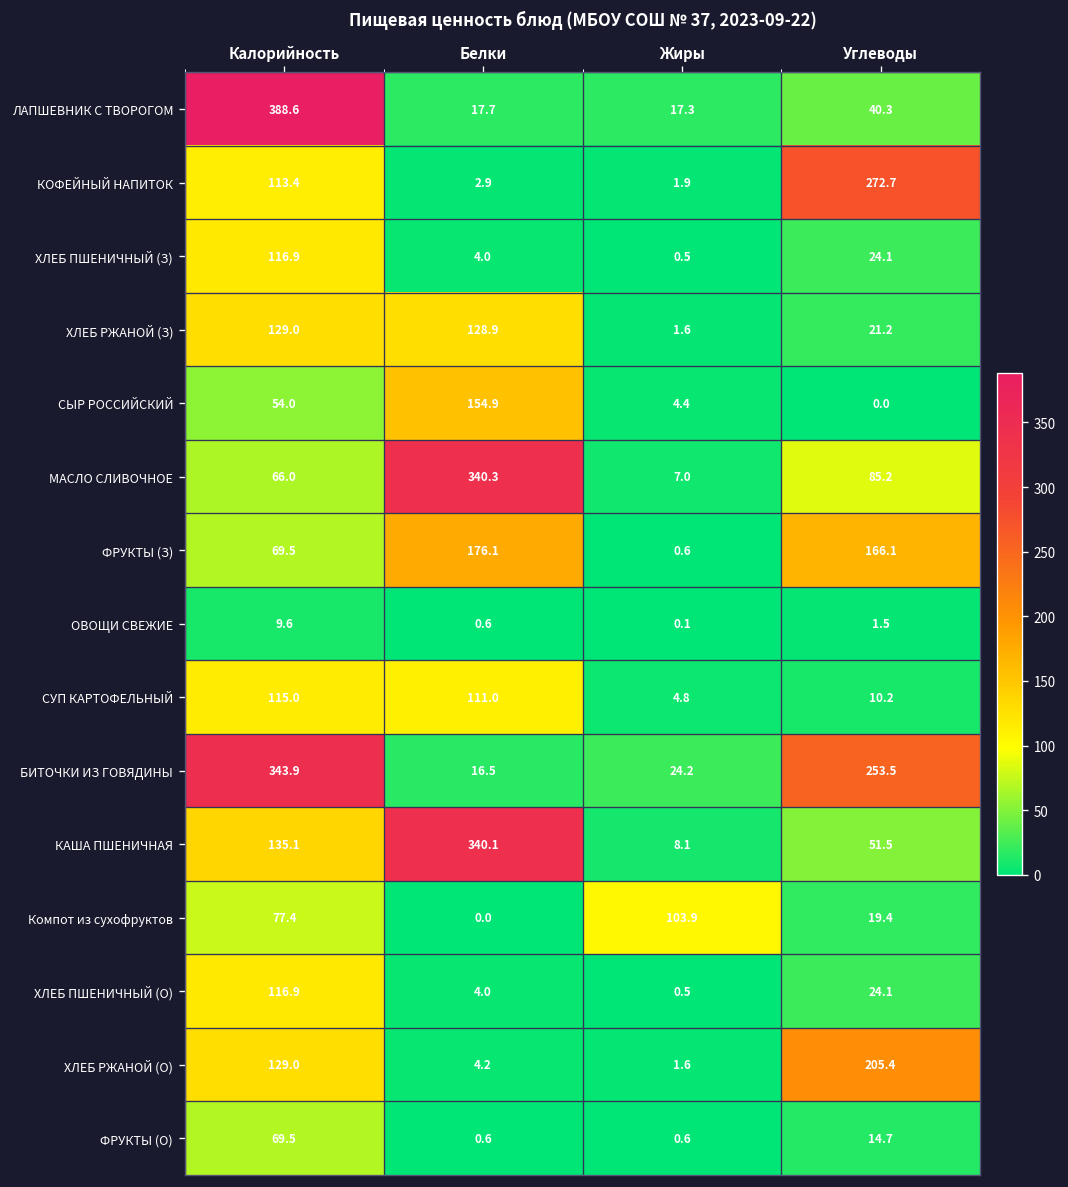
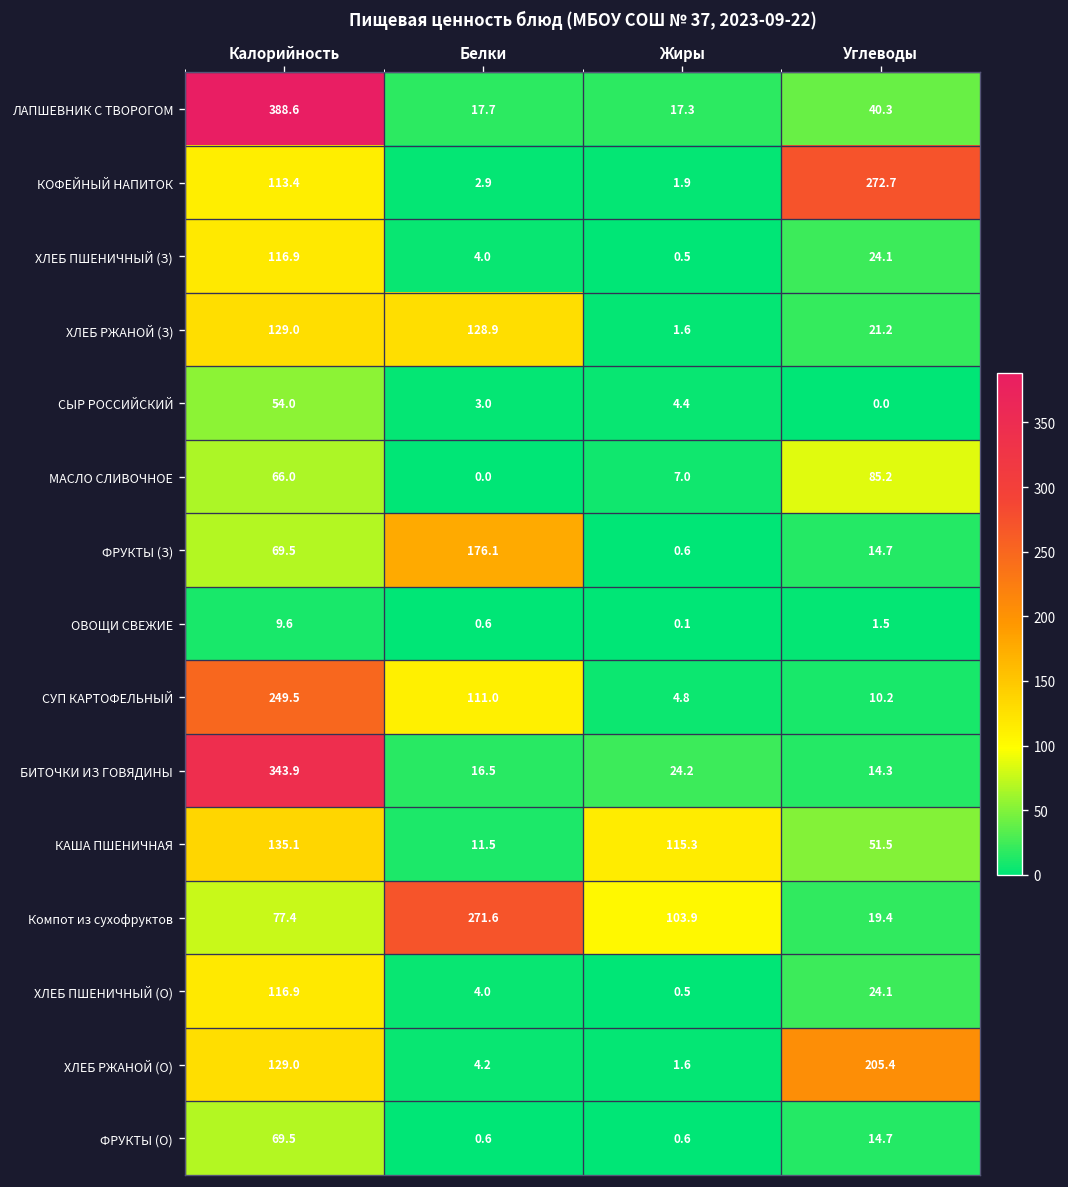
СЫР РОССИЙСКИЙ, Белки: 154.9 -> 3.0
МАСЛО СЛИВОЧНОЕ, Белки: 340.3 -> 0.0
ФРУКТЫ (З), Углеводы: 166.1 -> 14.7
СУП КАРТОФЕЛЬНЫЙ, Калорийность: 115.0 -> 249.5
БИТОЧКИ ИЗ ГОВЯДИНЫ, Углеводы: 253.5 -> 14.3
КАША ПШЕНИЧНАЯ, Белки: 340.1 -> 11.5
КАША ПШЕНИЧНАЯ, Жиры: 8.1 -> 115.3
Компот из сухофруктов, Белки: 0.0 -> 271.6
